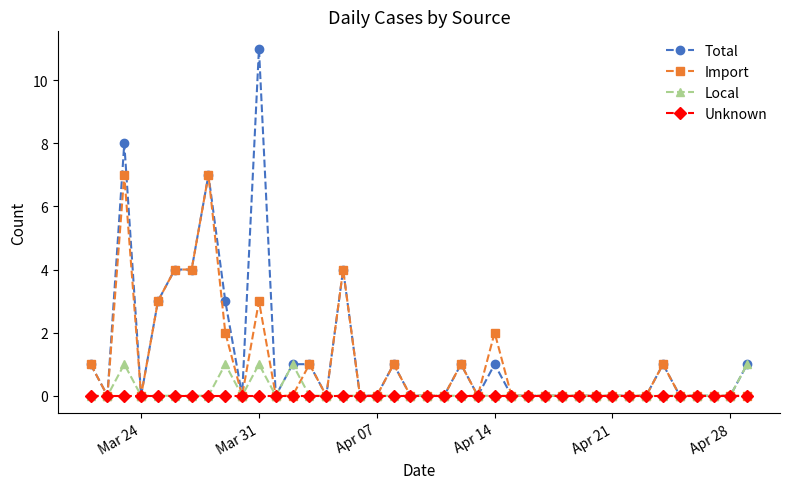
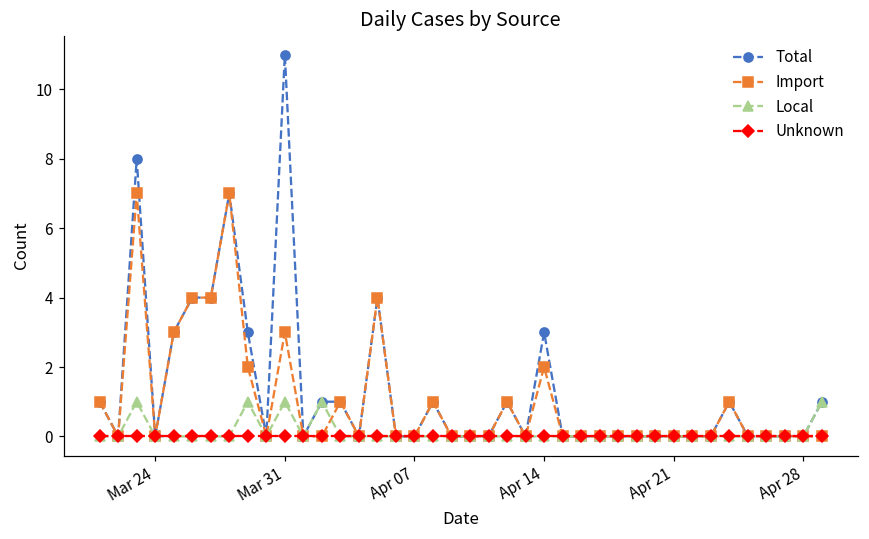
Total, Apr 14: 1 -> 3
